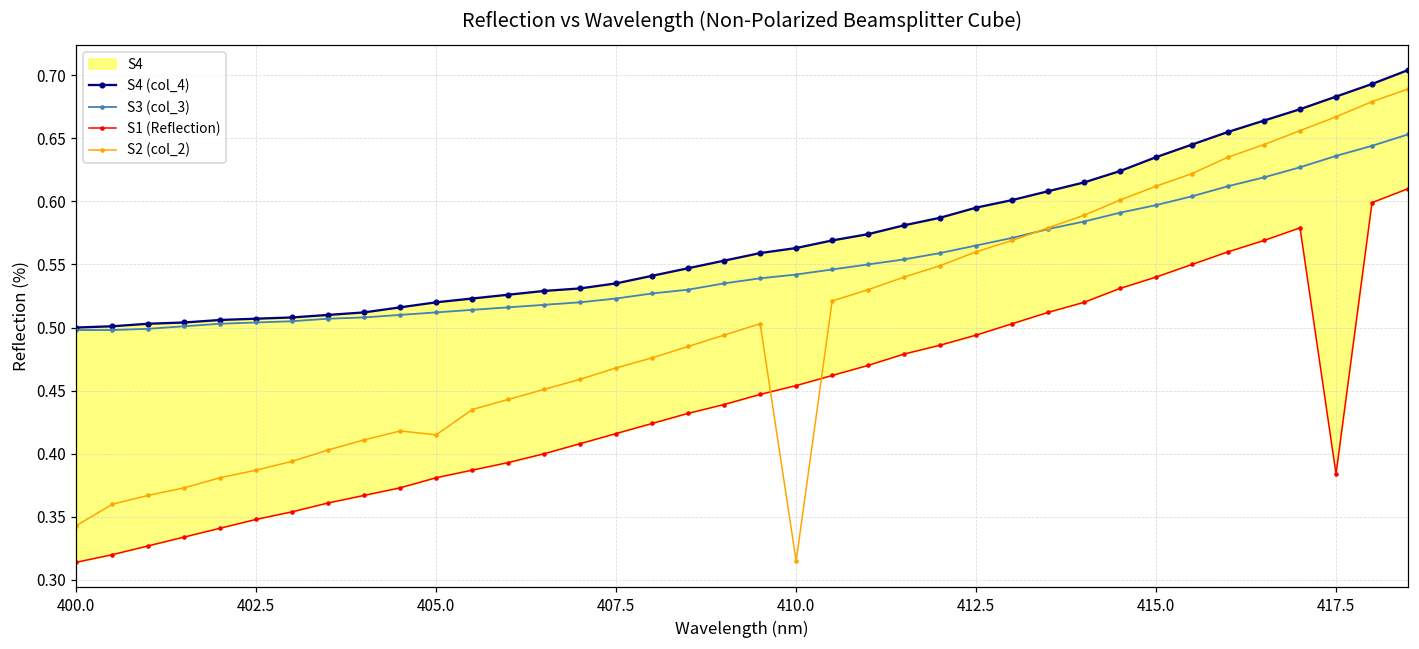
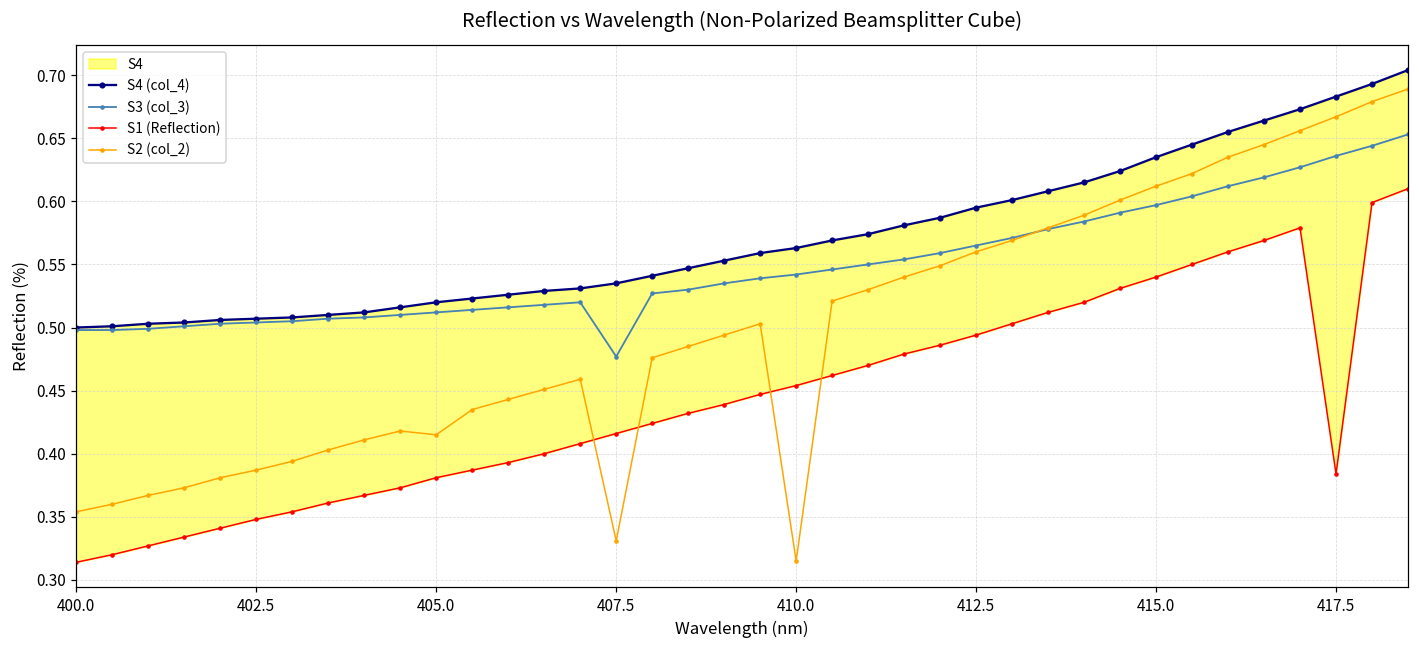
S2 (col_2), 400.0: 0.343 -> 0.354
S3 (col_3), 407.5: 0.523 -> 0.477
S2 (col_2), 407.5: 0.468 -> 0.331
